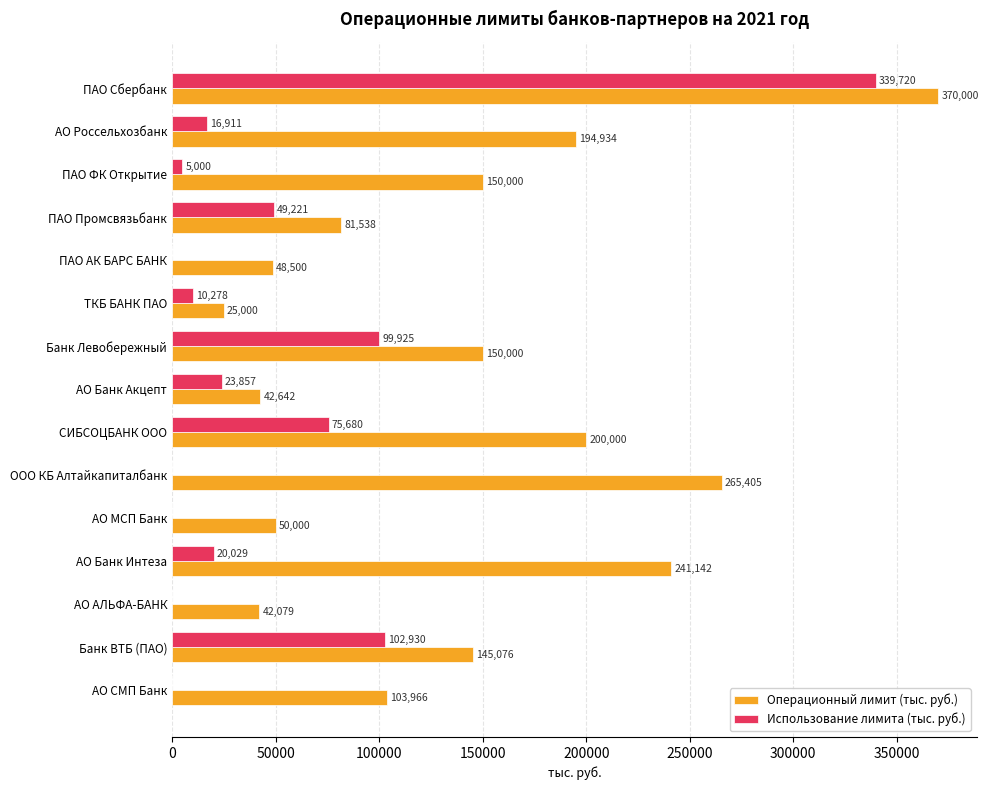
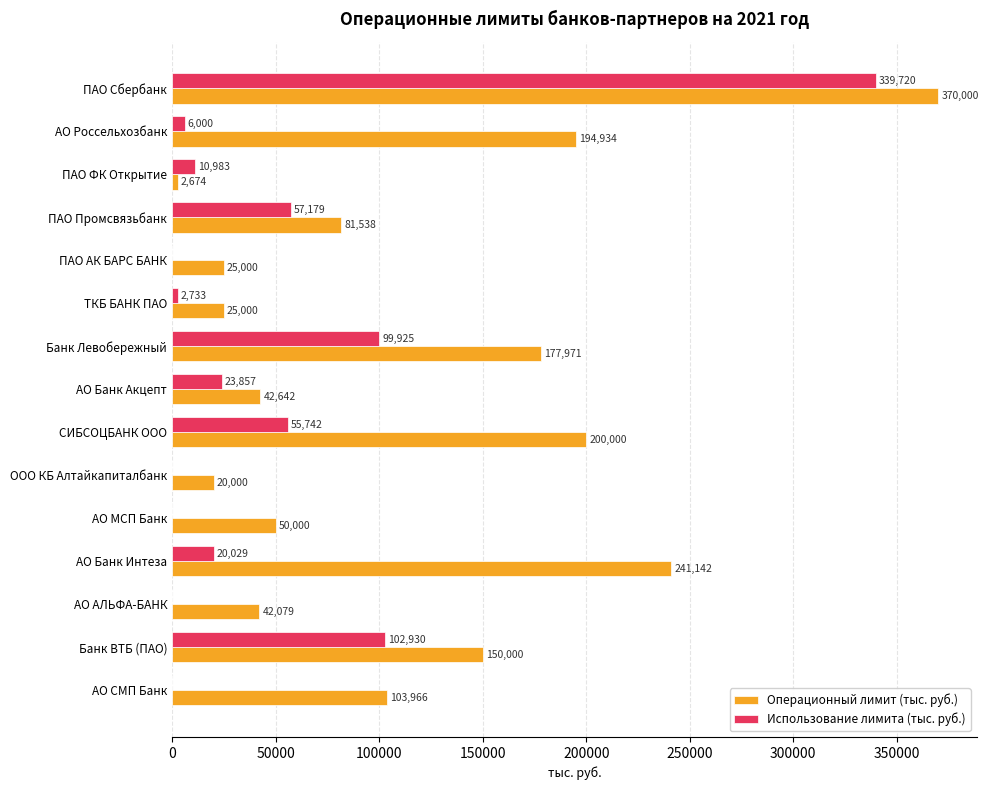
Использование лимита (тыс. руб.), АО Россельхозбанк: 16,911 -> 6,000
Использование лимита (тыс. руб.), ПАО ФК Открытие: 5,000 -> 10,983
Операционный лимит (тыс. руб.), ПАО ФК Открытие: 150,000 -> 2,674
Использование лимита (тыс. руб.), ПАО Промсвязьбанк: 49,221 -> 57,179
Операционный лимит (тыс. руб.), ПАО АК БАРС БАНК: 48,500 -> 25,000
Использование лимита (тыс. руб.), ТКБ БАНК ПАО: 10,278 -> 2,733
Операционный лимит (тыс. руб.), Банк Левобережный: 150,000 -> 177,971
Использование лимита (тыс. руб.), СИБСОЦБАНК ООО: 75,680 -> 55,742
Операционный лимит (тыс. руб.), ООО КБ Алтайкапиталбанк: 265,405 -> 20,000
Операционный лимит (тыс. руб.), Банк ВТБ (ПАО): 145,076 -> 150,000
